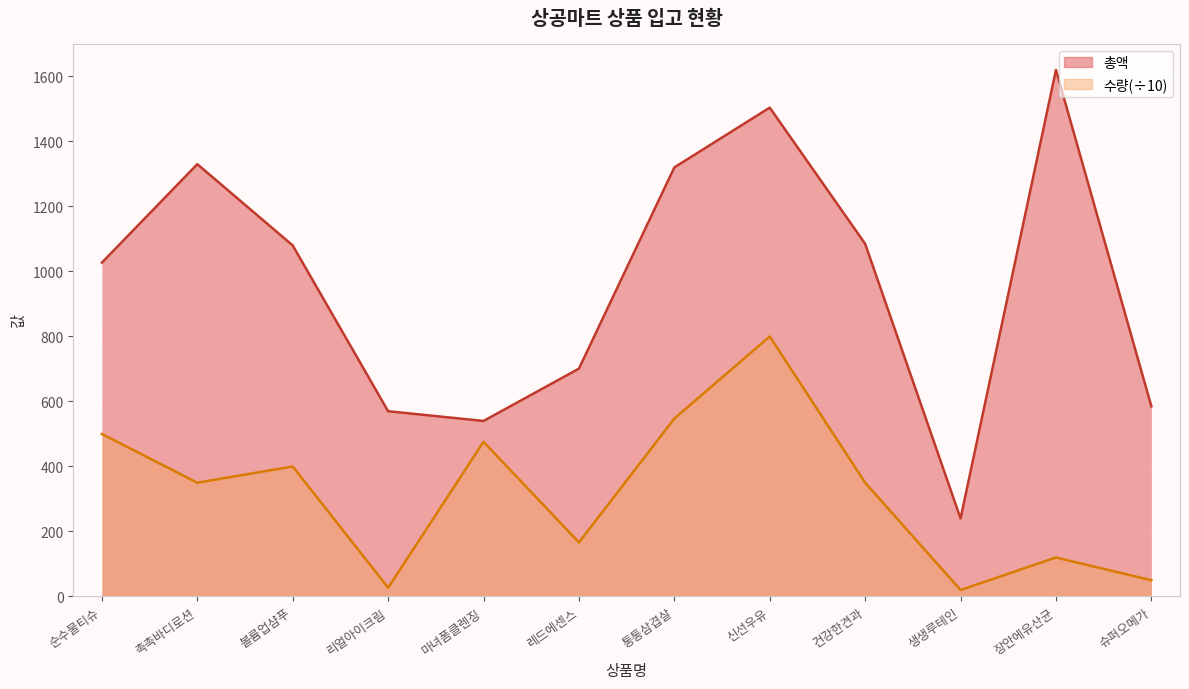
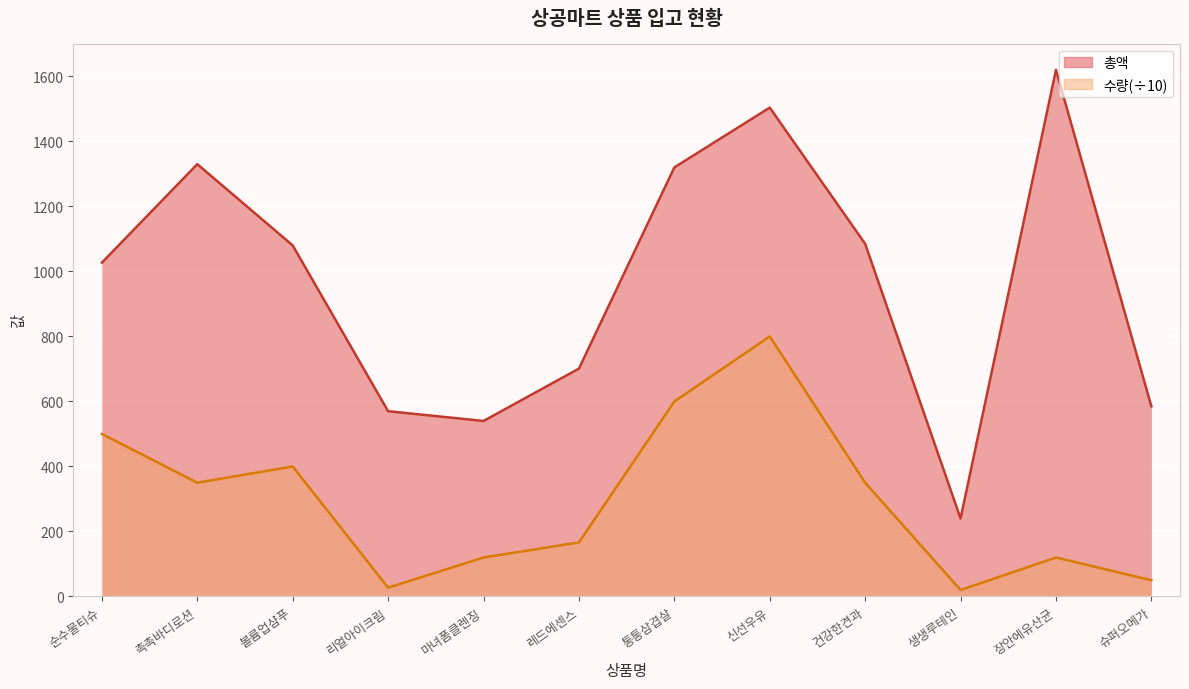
수량(÷10), 마녀폼클렌징: 480 -> 120
수량(÷10), 통통삼겹살: 550 -> 600
